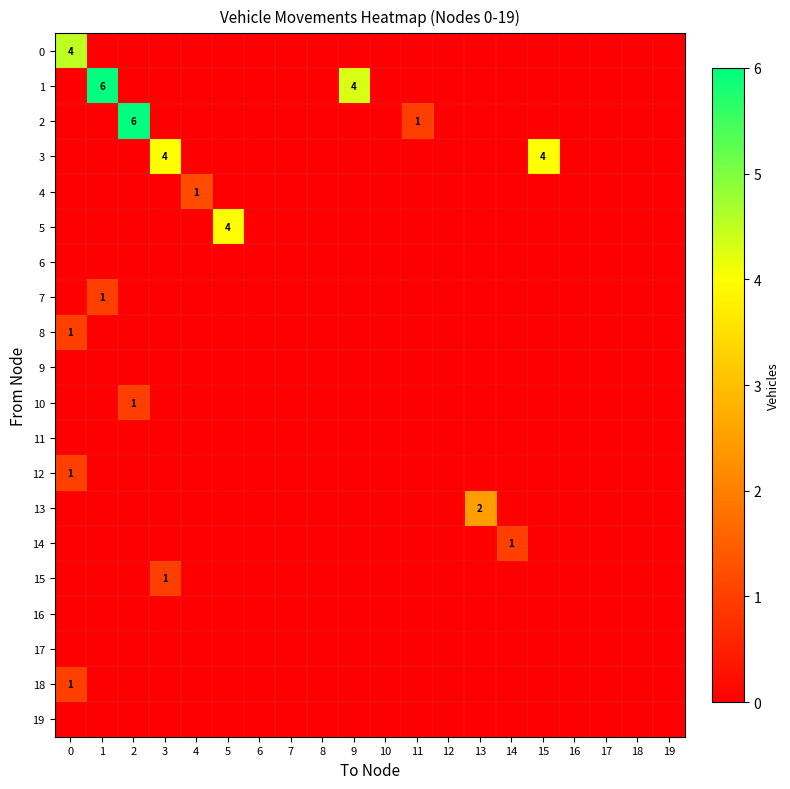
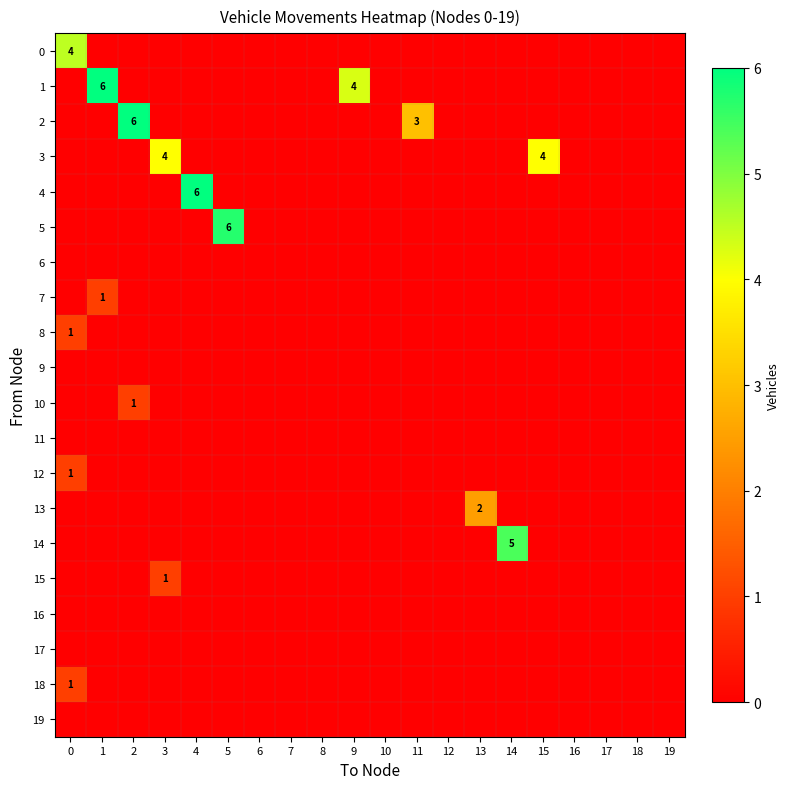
2, 11: 1 -> 3
4, 4: 1 -> 6
5, 5: 4 -> 6
14, 14: 1 -> 5
